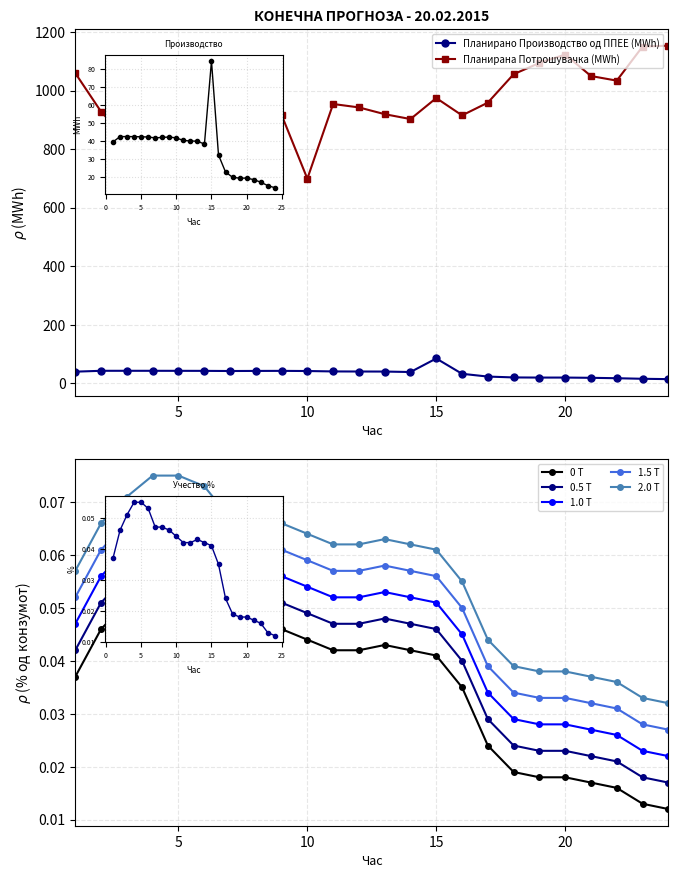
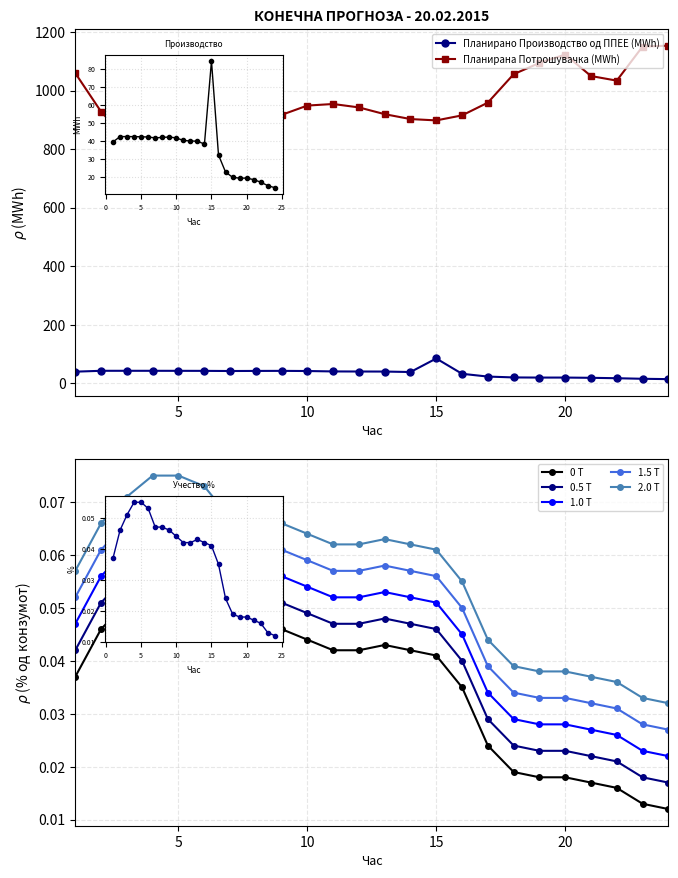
КОНЕЧНА ПРОГНОЗА - 20.02.2015, Планирана Потрошувачка (MWh), 10: 700 -> 950
КОНЕЧНА ПРОГНОЗА - 20.02.2015, Планирана Потрошувачка (MWh), 15: 970 -> 900
